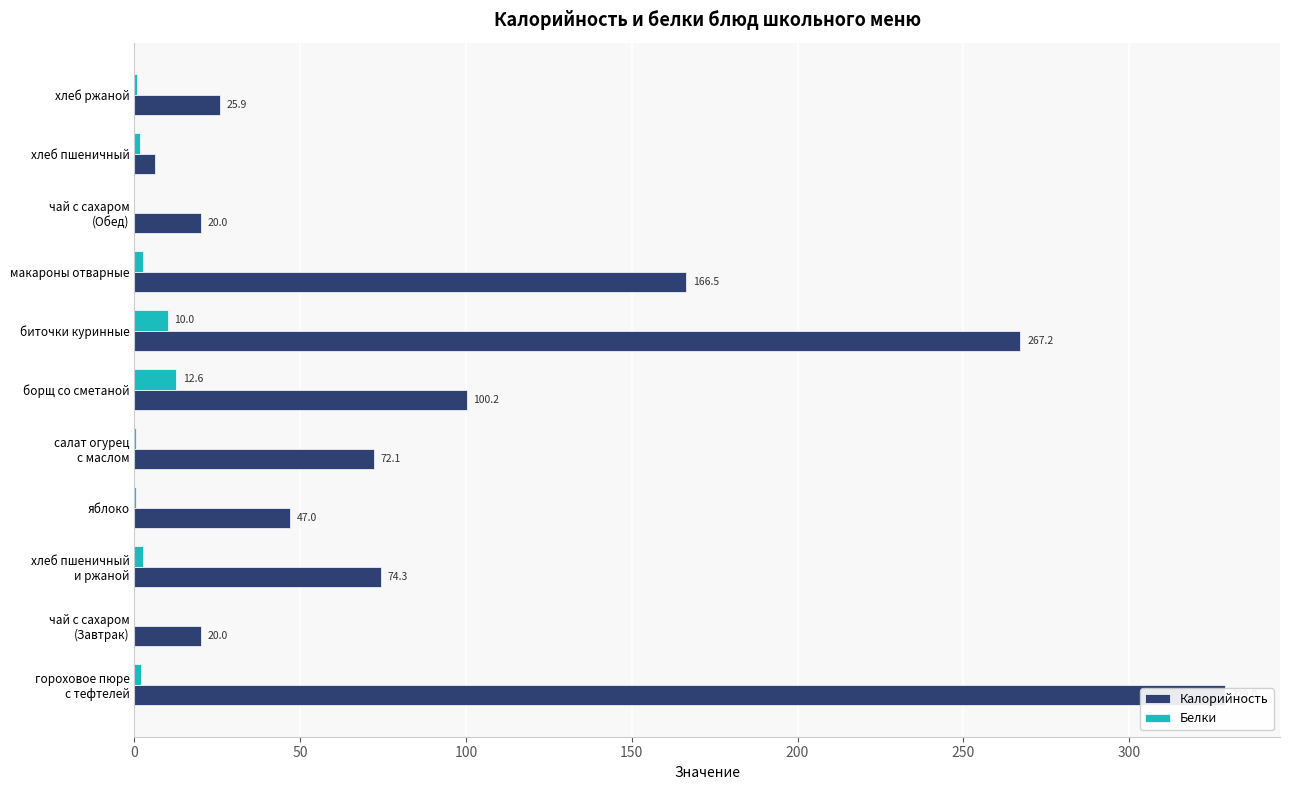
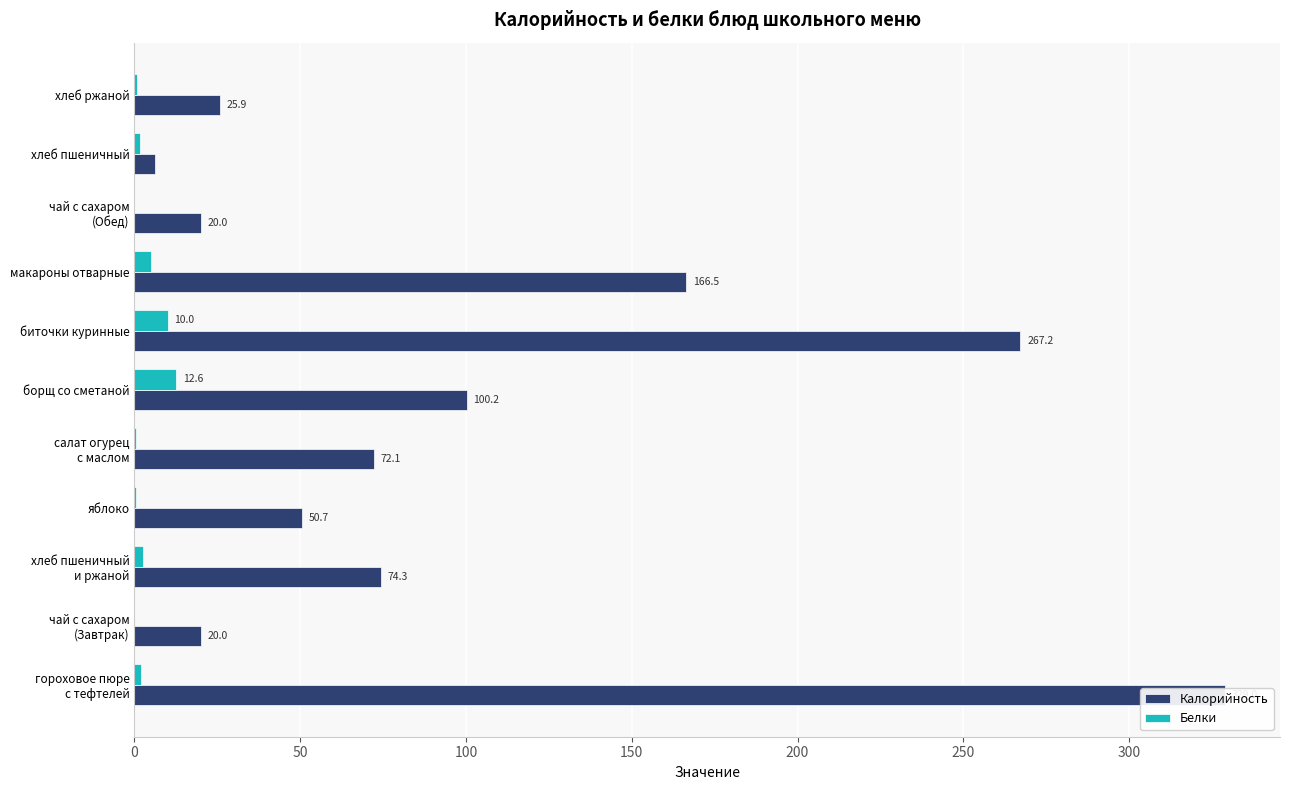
Белки, макароны отварные: 3 -> 5
Калорийность, яблоко: 47.0 -> 50.7
